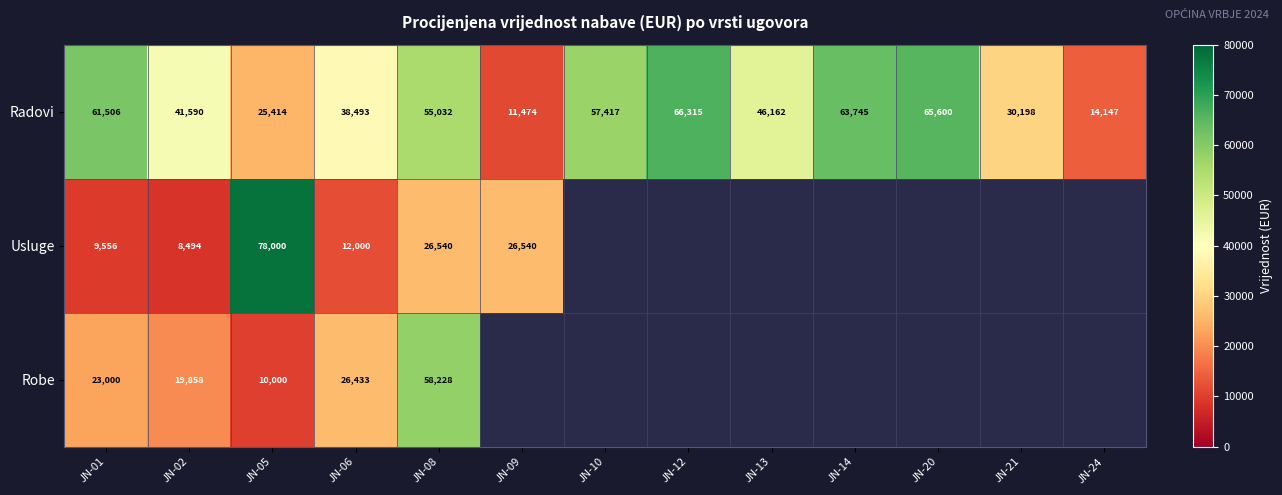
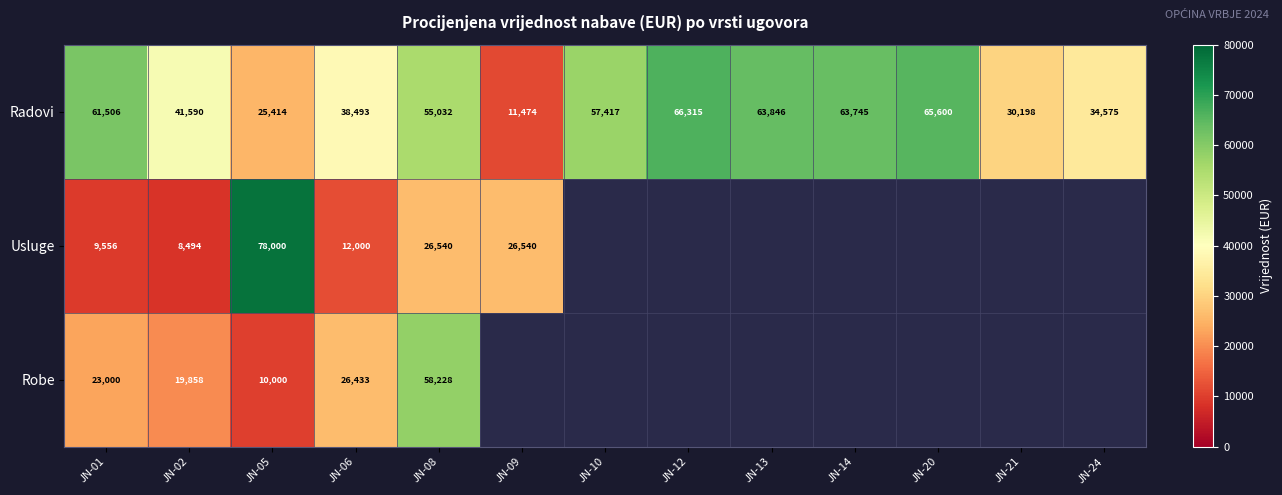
Radovi, JN-13: 46,162 -> 63,846
Radovi, JN-24: 14,147 -> 34,575
